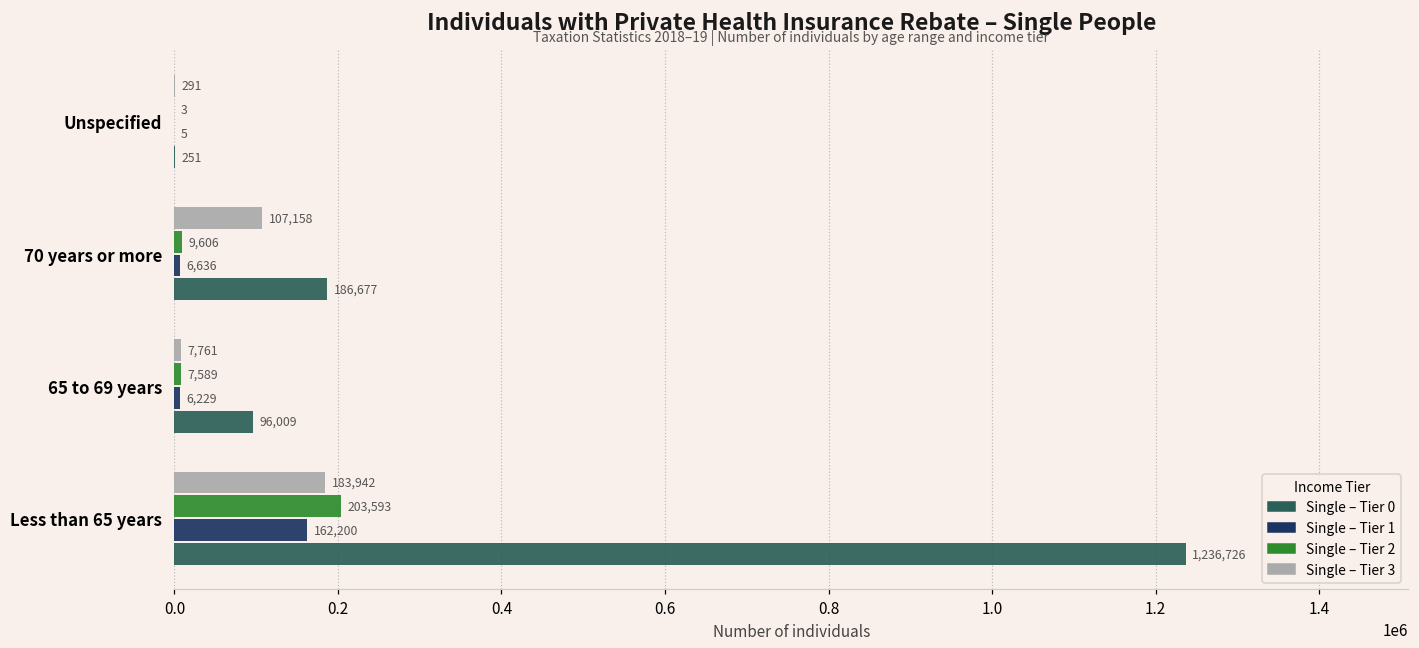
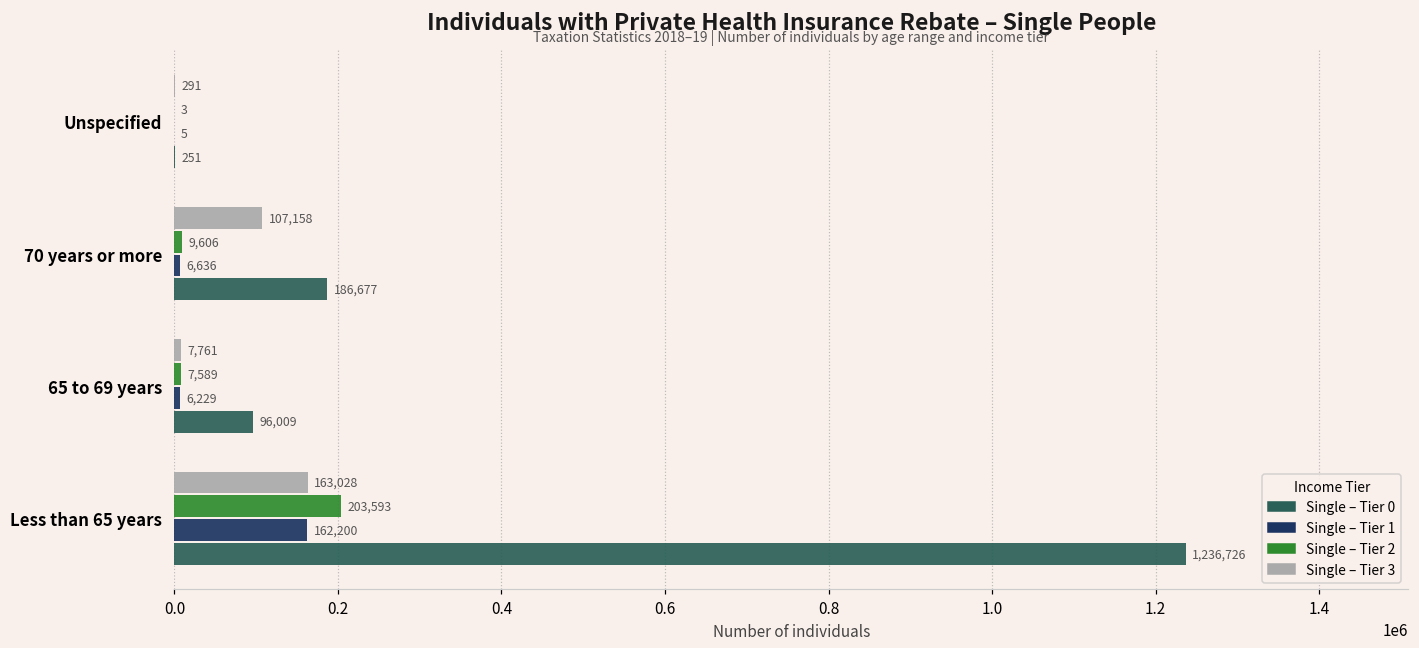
Single – Tier 3, Less than 65 years: 183,942 -> 163,028
